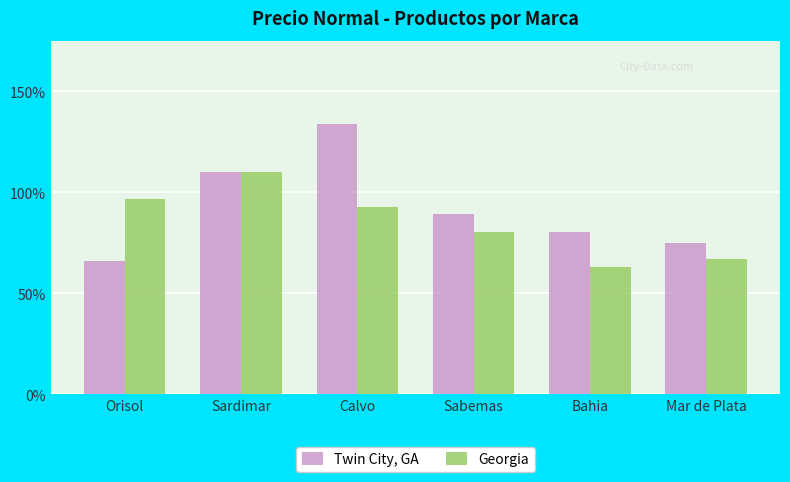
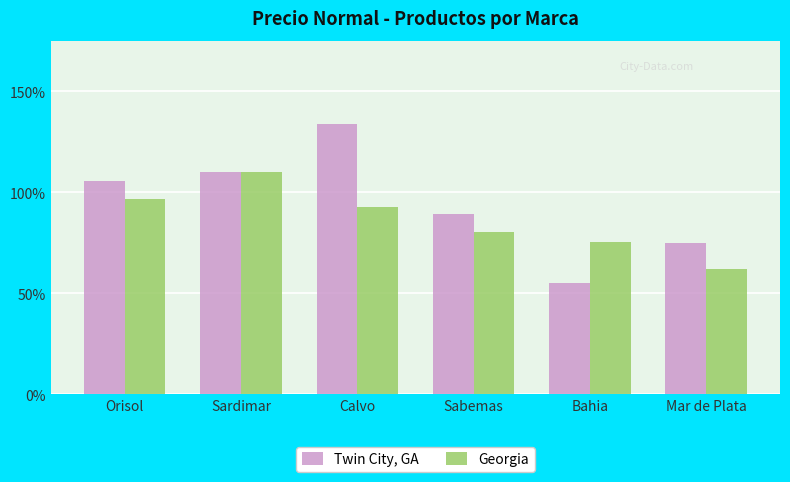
Twin City, GA, Orisol: 66% -> 106%
Twin City, GA, Bahia: 80% -> 55%
Georgia, Bahia: 63% -> 76%
Georgia, Mar de Plata: 67% -> 62%
